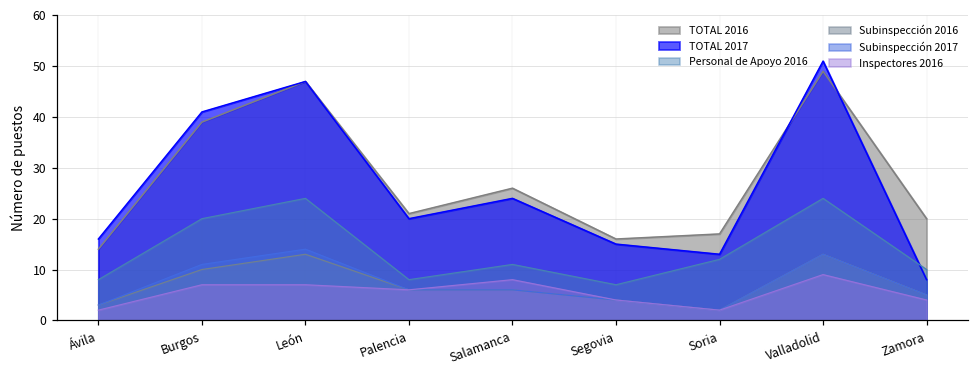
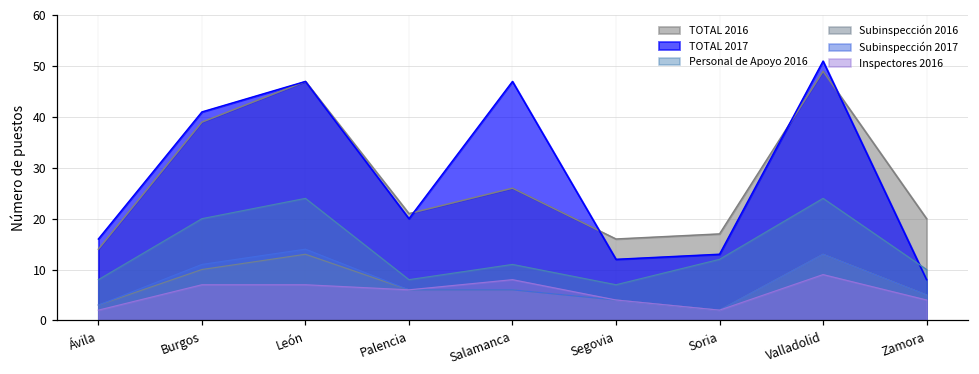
TOTAL 2017, Salamanca: 24 -> 47
TOTAL 2017, Segovia: 15 -> 12
